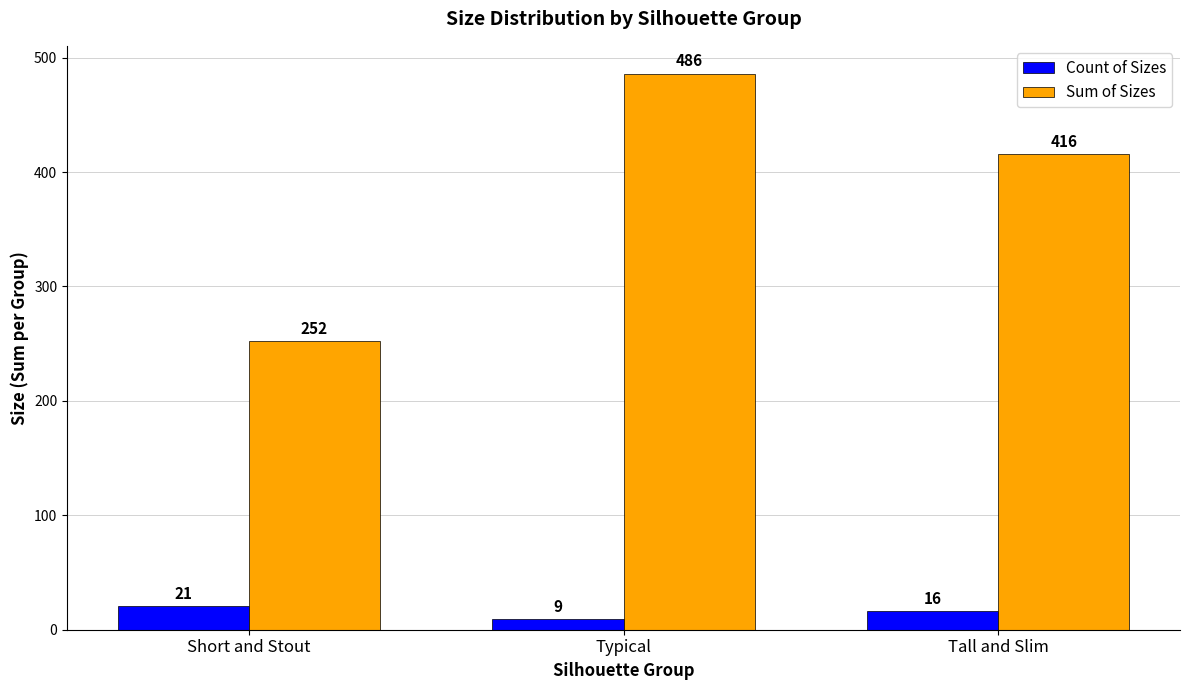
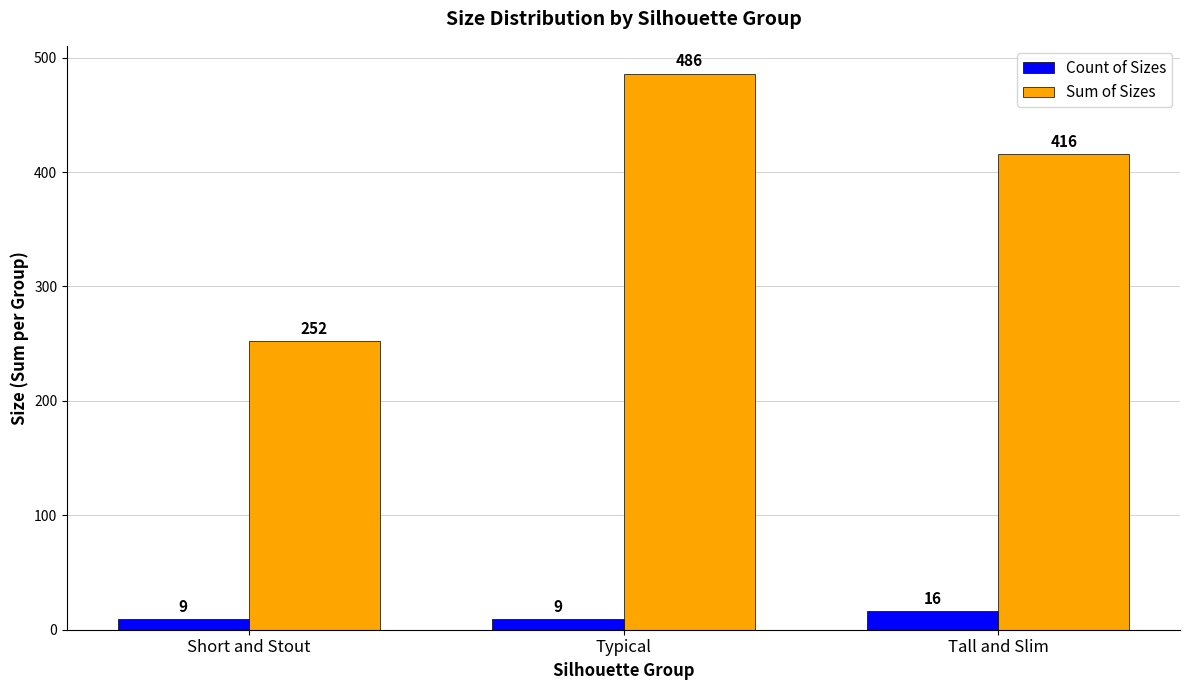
Count of Sizes, Short and Stout: 21 -> 9
